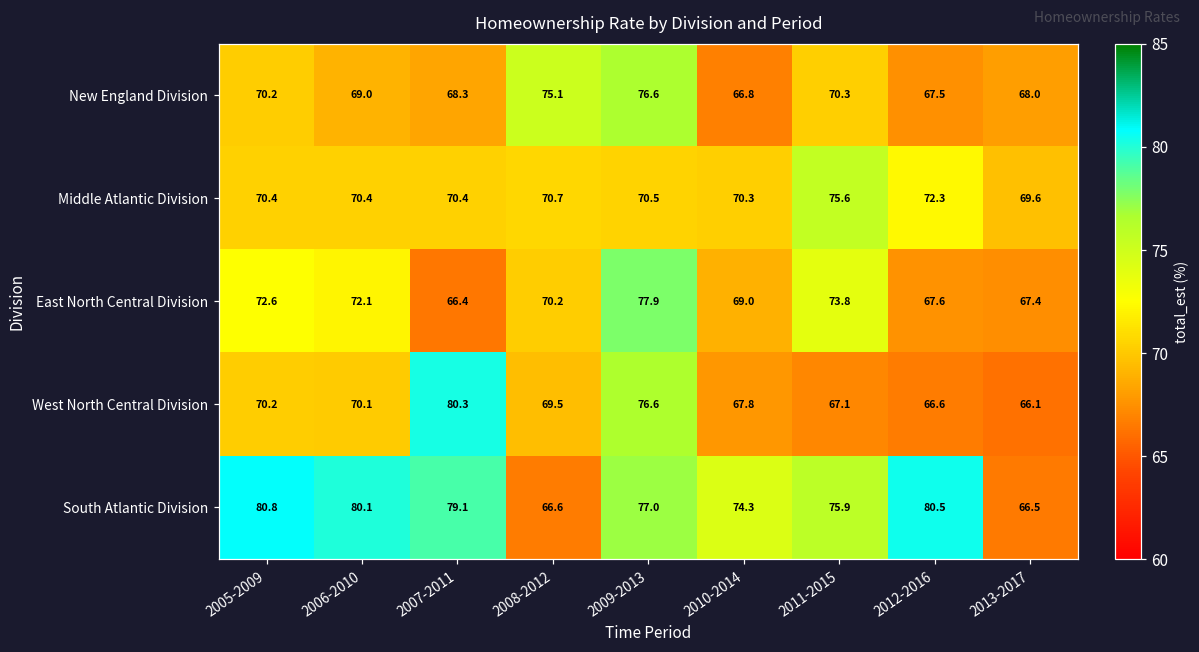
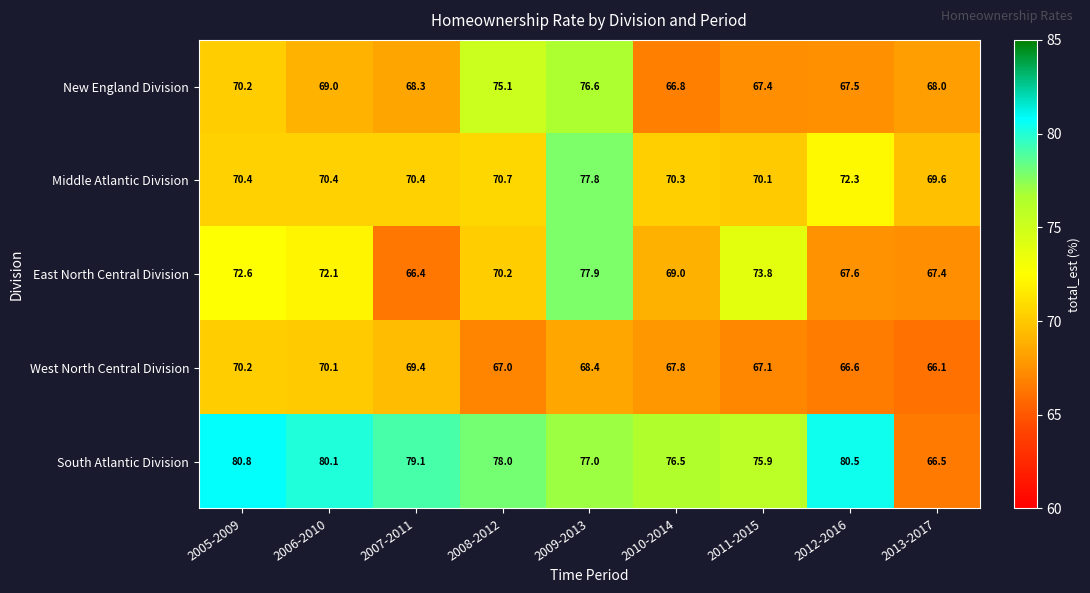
New England Division, 2011-2015: 70.3 -> 67.4
Middle Atlantic Division, 2009-2013: 70.5 -> 77.8
Middle Atlantic Division, 2011-2015: 75.6 -> 70.1
West North Central Division, 2007-2011: 80.3 -> 69.4
West North Central Division, 2008-2012: 69.5 -> 67.0
West North Central Division, 2009-2013: 76.6 -> 68.4
South Atlantic Division, 2008-2012: 66.6 -> 78.0
South Atlantic Division, 2010-2014: 74.3 -> 76.5
